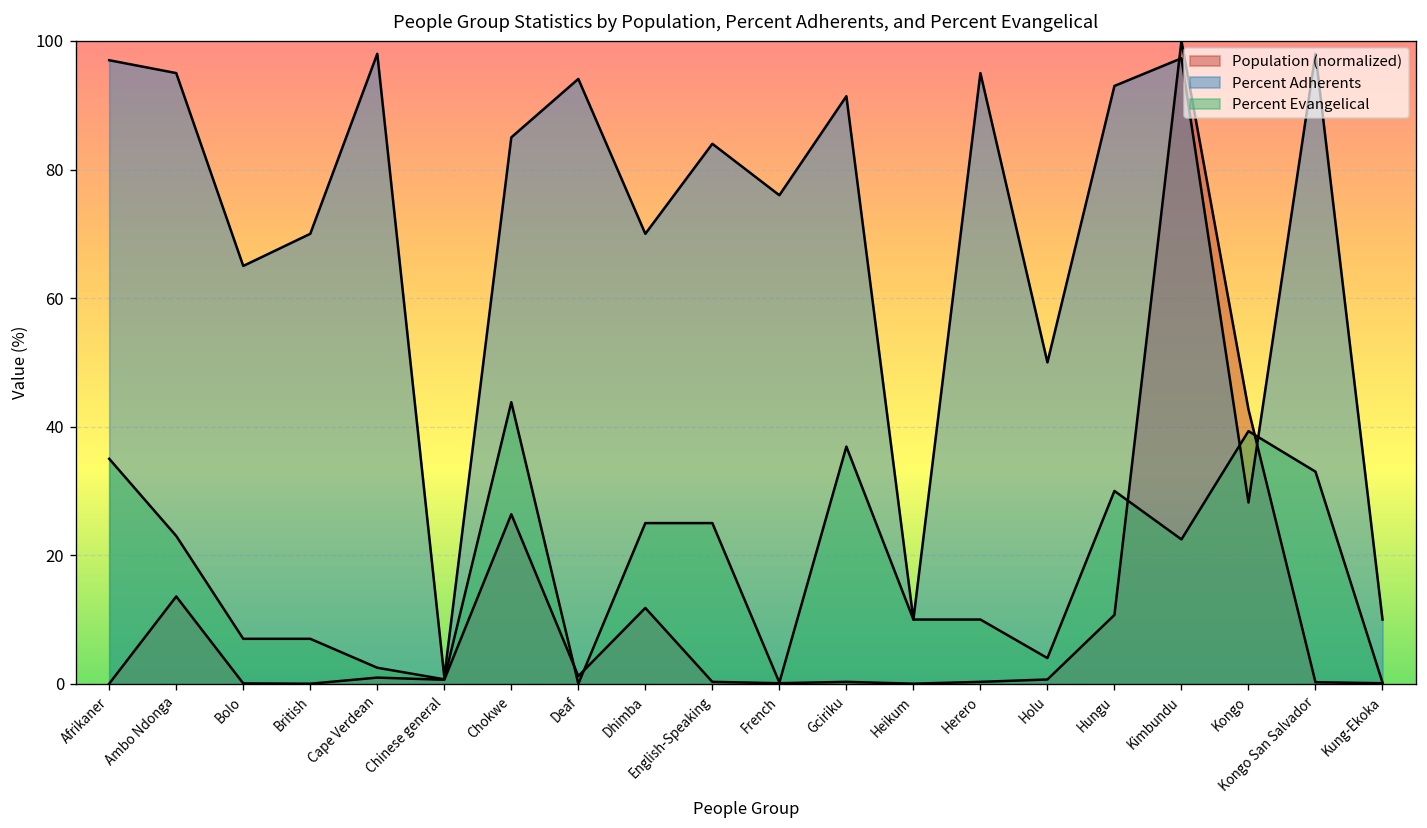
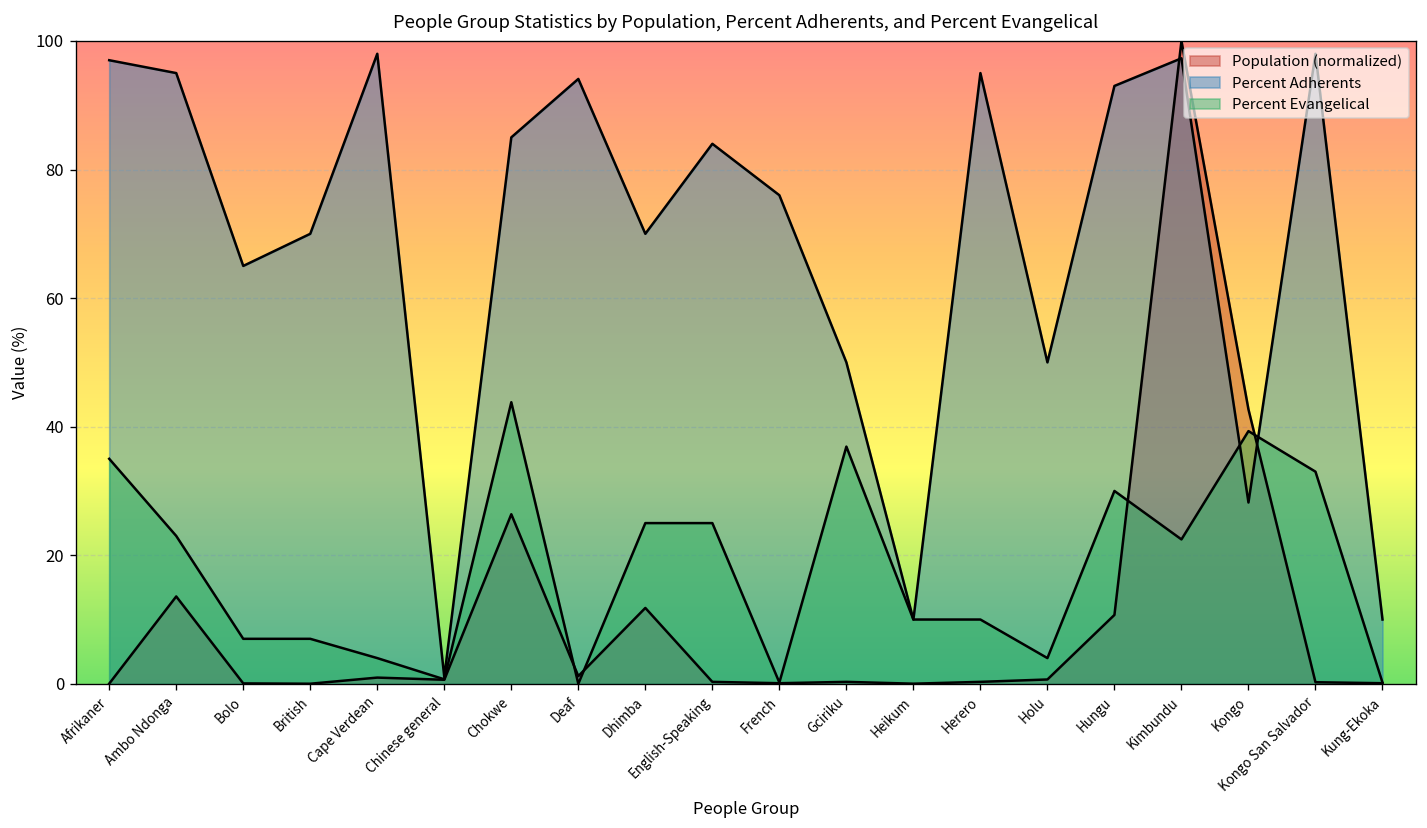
Percent Evangelical, Cape Verdean: 3 -> 4
Percent Adherents, Gciriku: 91 -> 50
